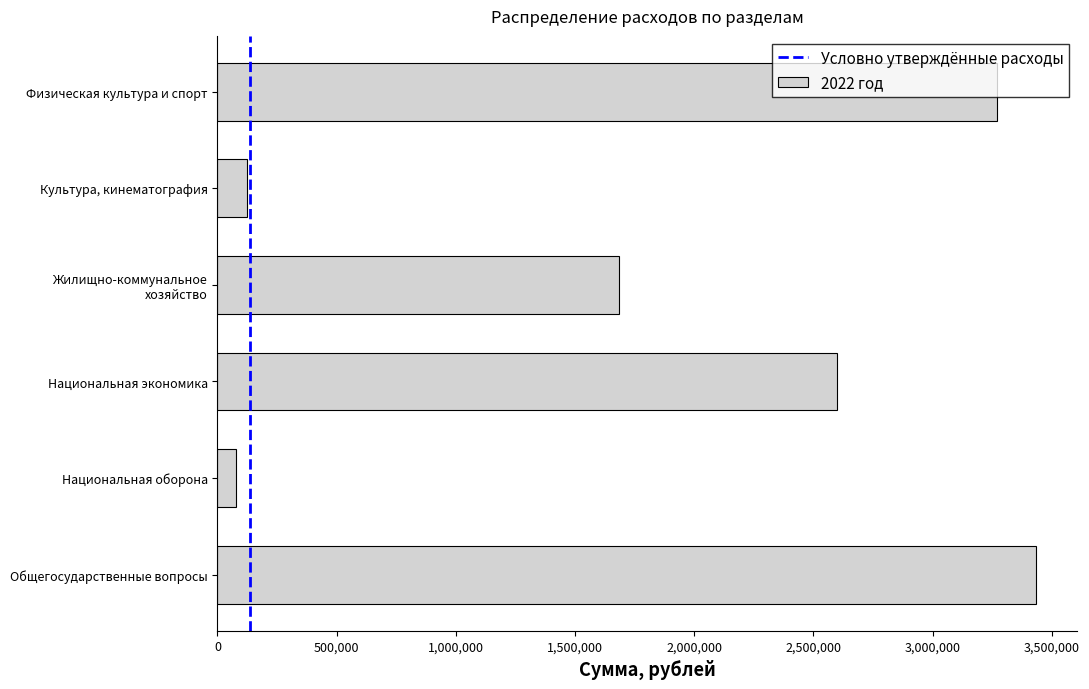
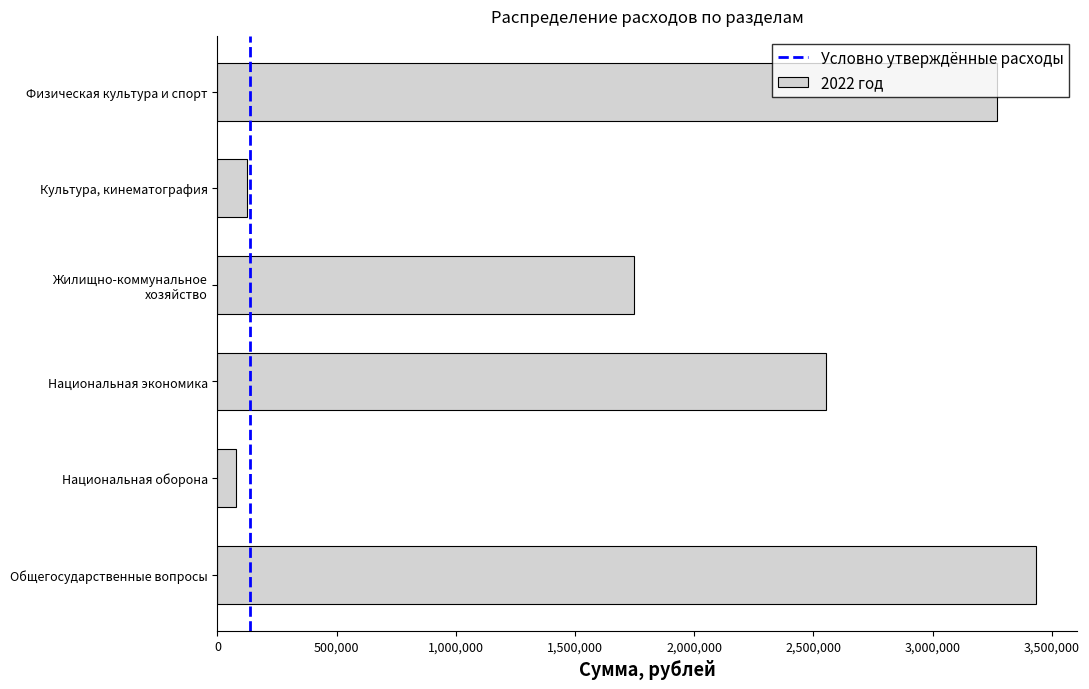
Жилищно-коммунальное хозяйство: 1,680,000 -> 1,750,000
Национальная экономика: 2,600,000 -> 2,550,000
